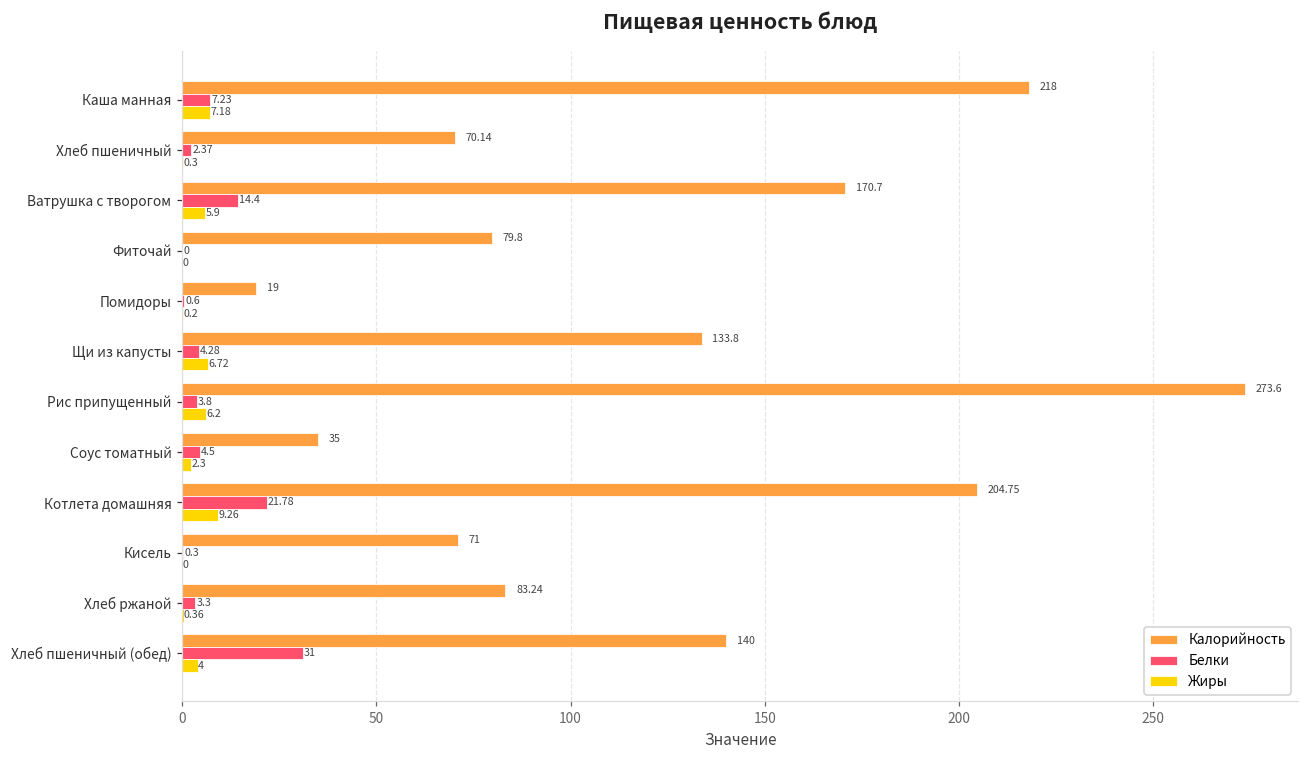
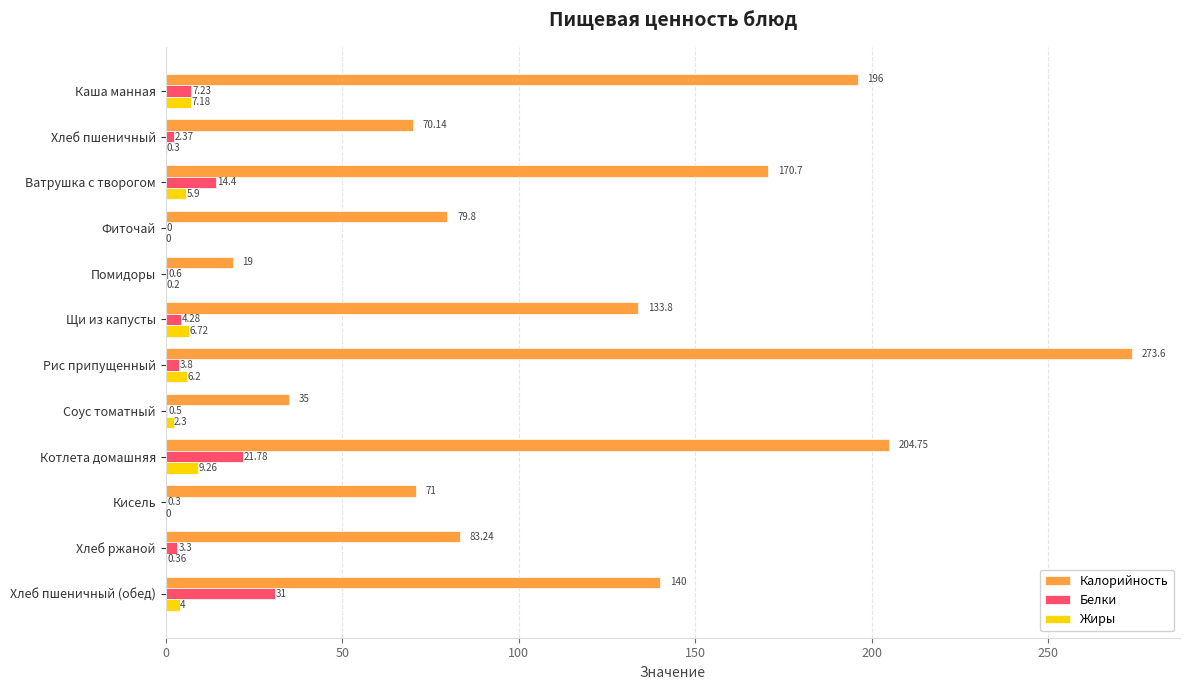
Калорийность, Каша манная: 218 -> 196
Белки, Соус томатный: 4.5 -> 0.5
